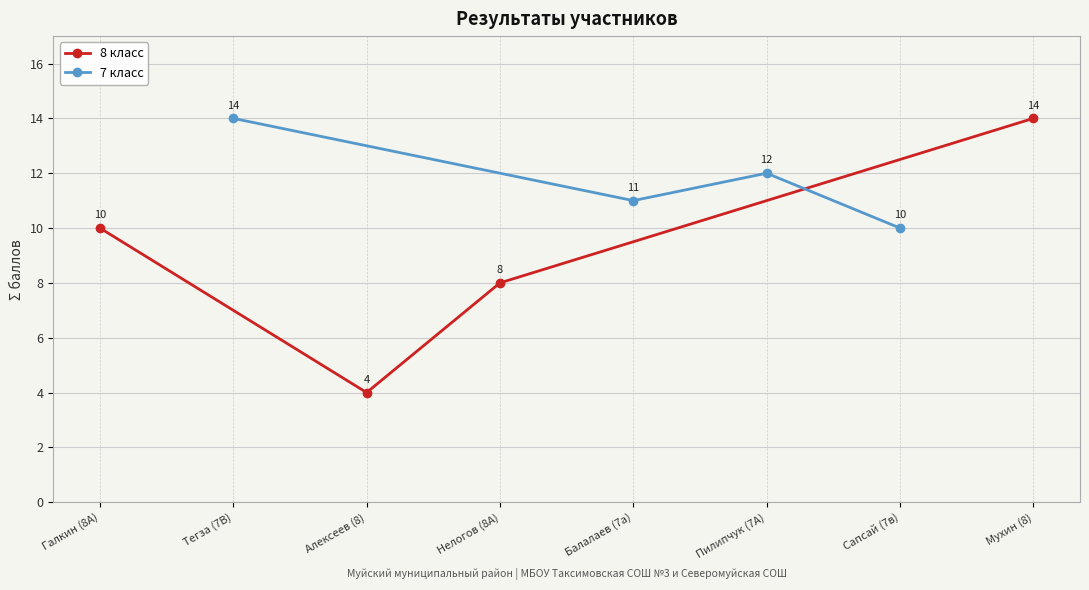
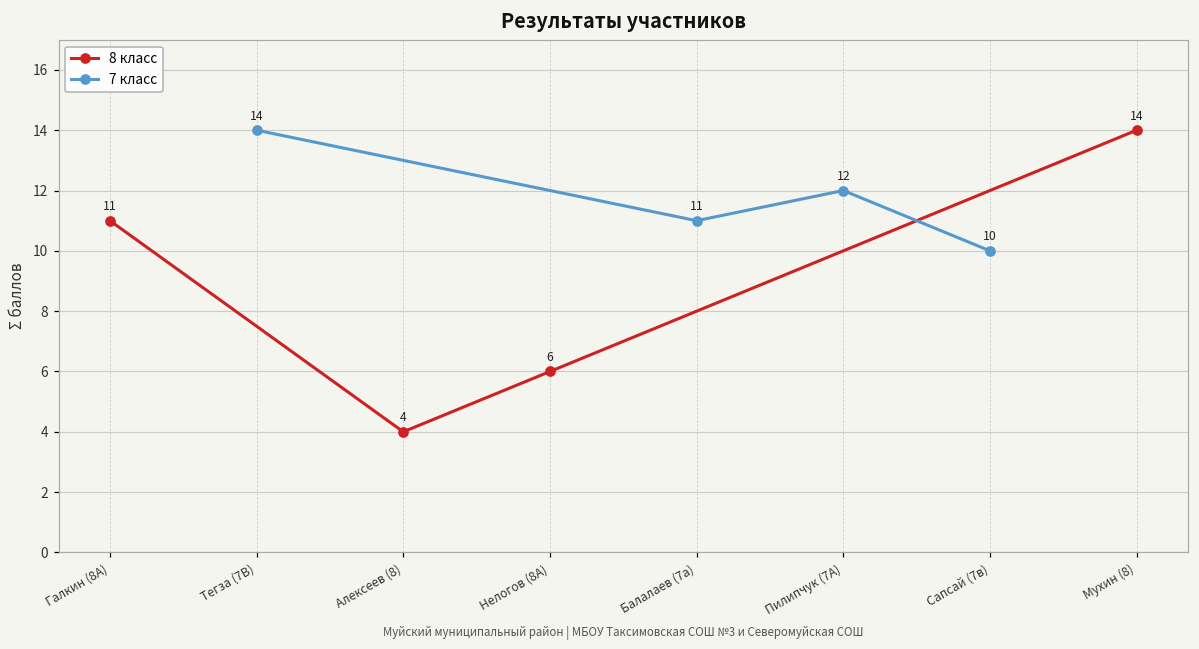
8 класс, Галкин (8А): 10 -> 11
8 класс, Нелогов (8А): 8 -> 6
